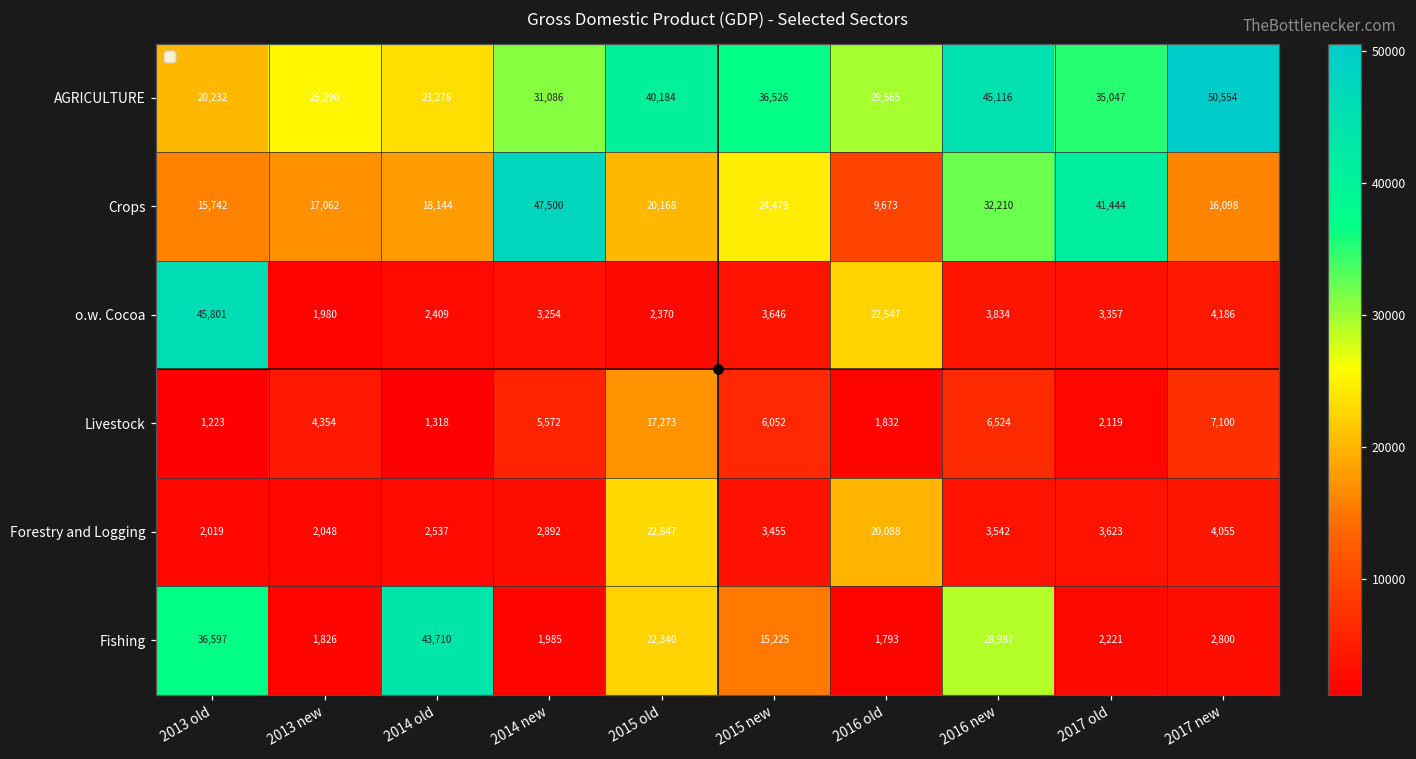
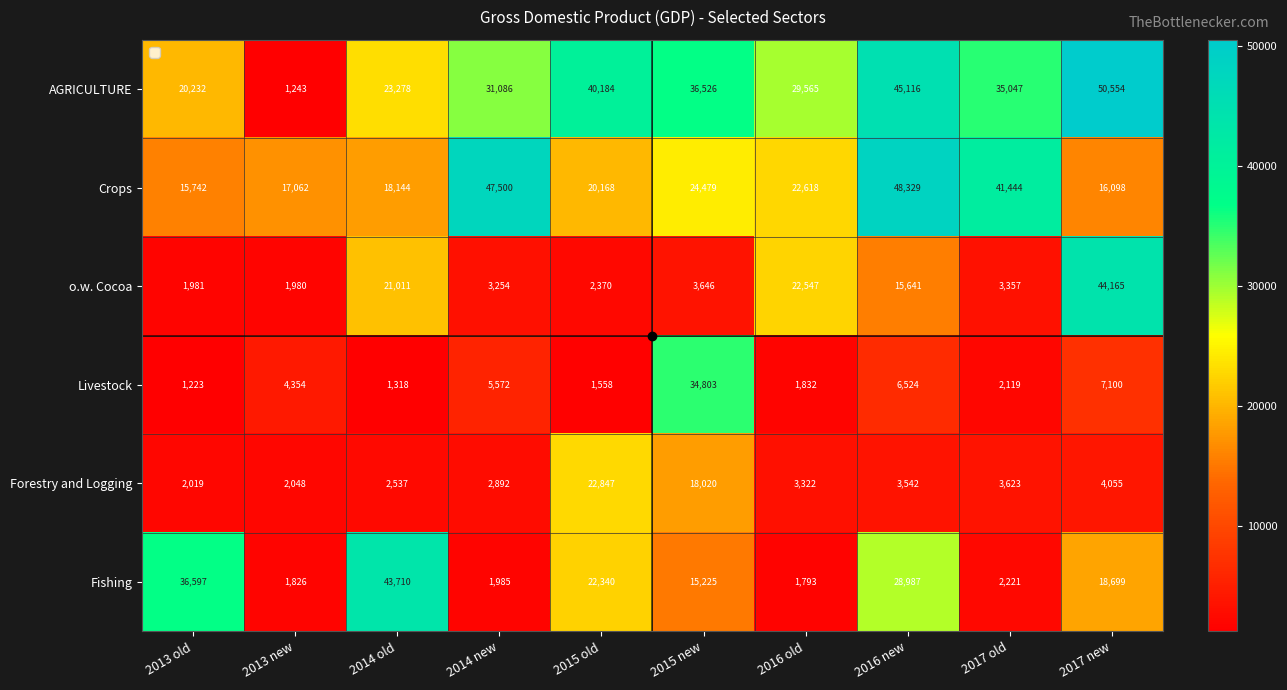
AGRICULTURE, 2013 new: 25,290 -> 1,243
Crops, 2016 old: 9,673 -> 22,618
Crops, 2016 new: 32,210 -> 48,329
o.w. Cocoa, 2013 old: 45,801 -> 1,981
o.w. Cocoa, 2014 old: 2,409 -> 21,011
o.w. Cocoa, 2016 new: 3,834 -> 15,641
o.w. Cocoa, 2017 new: 4,186 -> 44,165
Livestock, 2015 old: 17,273 -> 1,558
Livestock, 2015 new: 6,052 -> 34,803
Forestry and Logging, 2015 new: 3,455 -> 18,020
Forestry and Logging, 2016 old: 20,088 -> 3,322
Fishing, 2017 new: 2,800 -> 18,699
